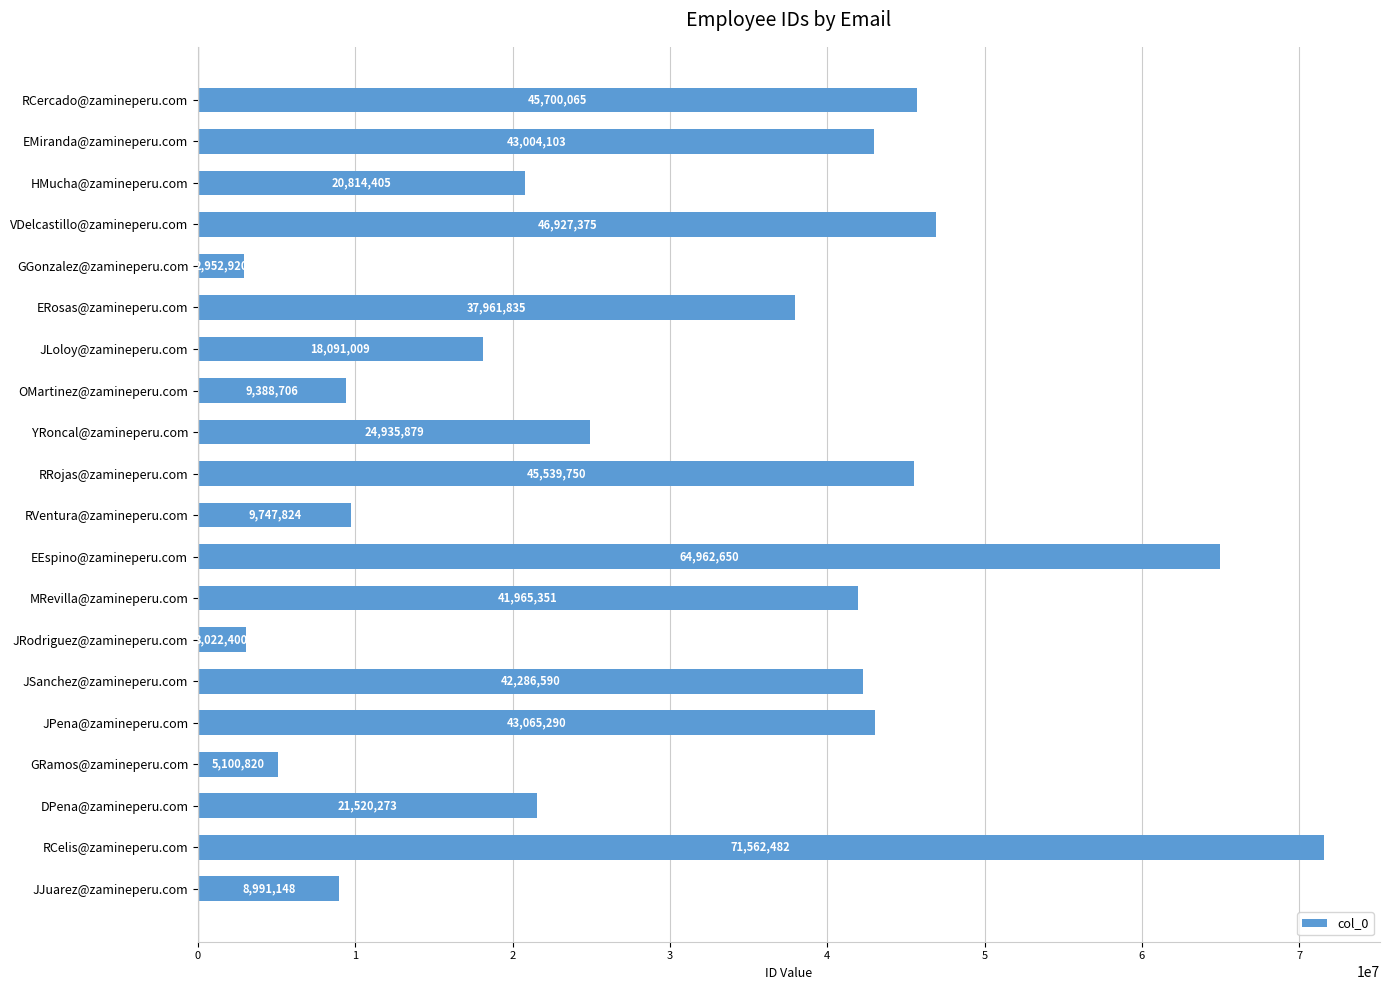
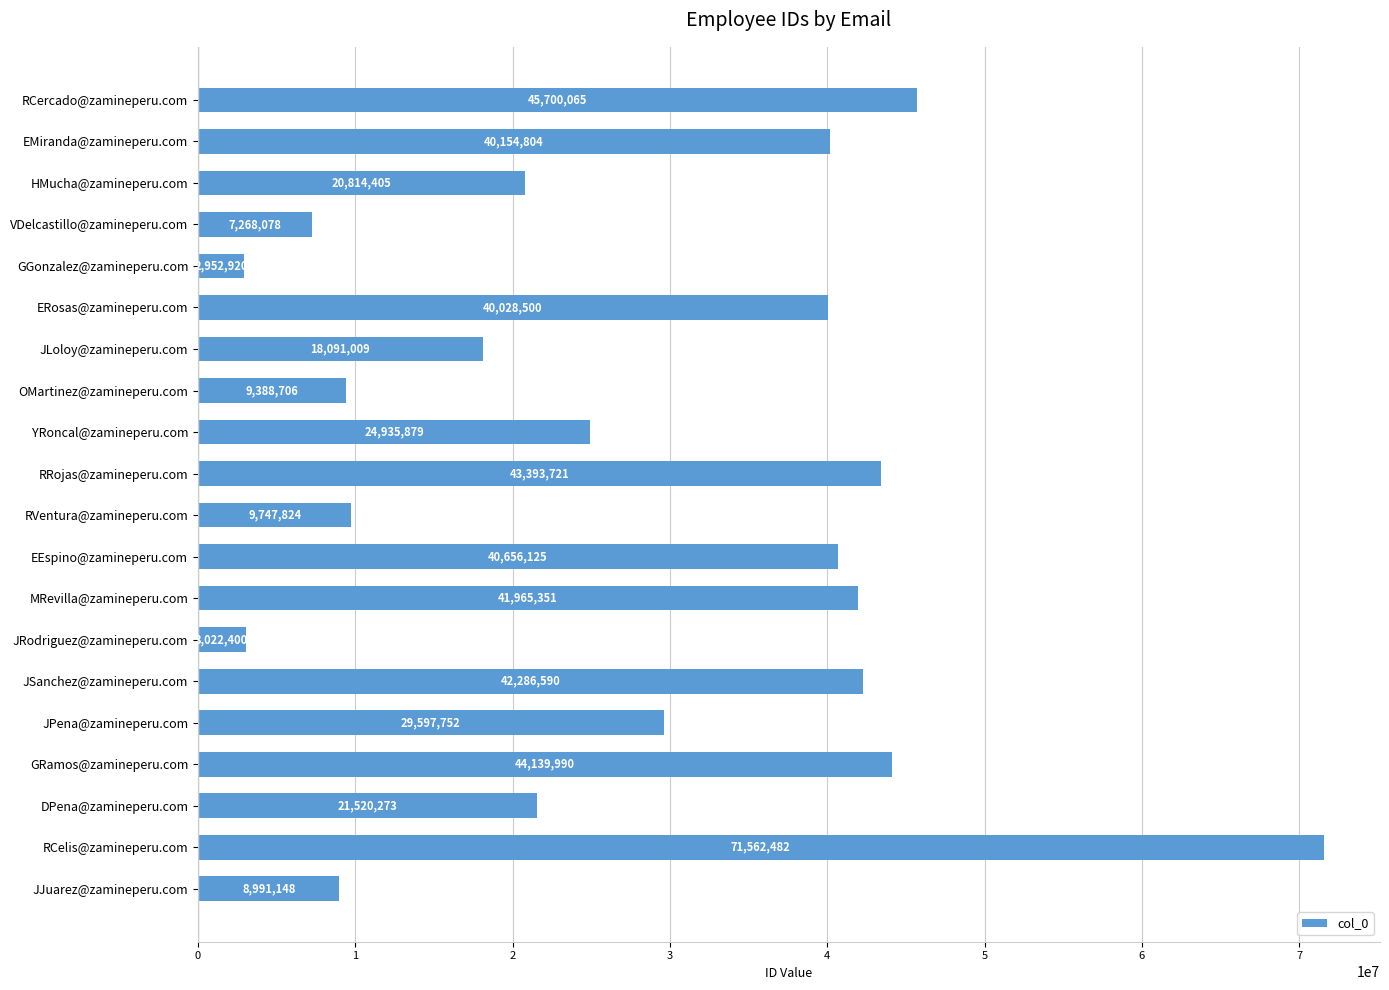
EMiranda@zamineperu.com: 43,004,103 -> 40,154,804
VDelcastillo@zamineperu.com: 46,927,375 -> 7,268,078
ERosas@zamineperu.com: 37,961,835 -> 40,028,500
RRojas@zamineperu.com: 45,539,750 -> 43,393,721
EEspino@zamineperu.com: 64,962,650 -> 40,656,125
JPena@zamineperu.com: 43,065,290 -> 29,597,752
GRamos@zamineperu.com: 5,100,820 -> 44,139,990
